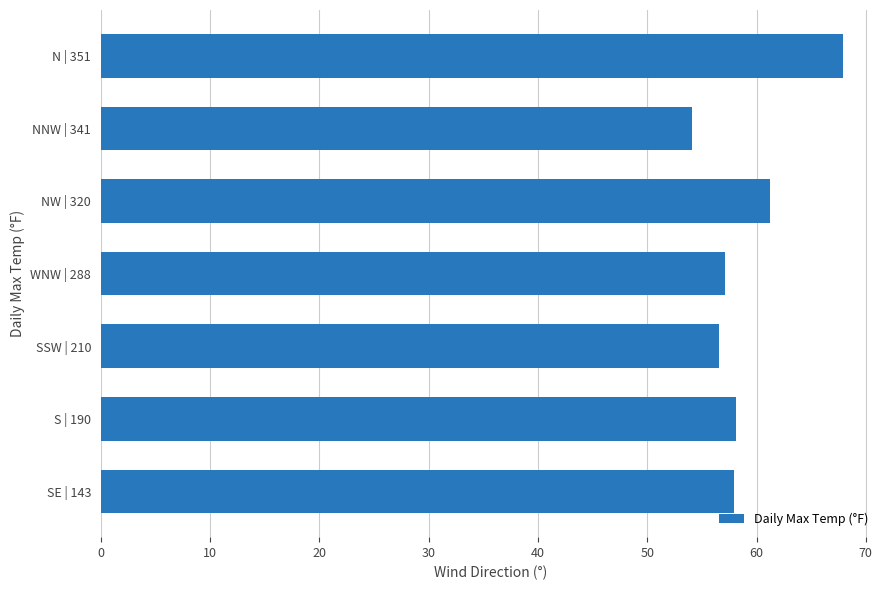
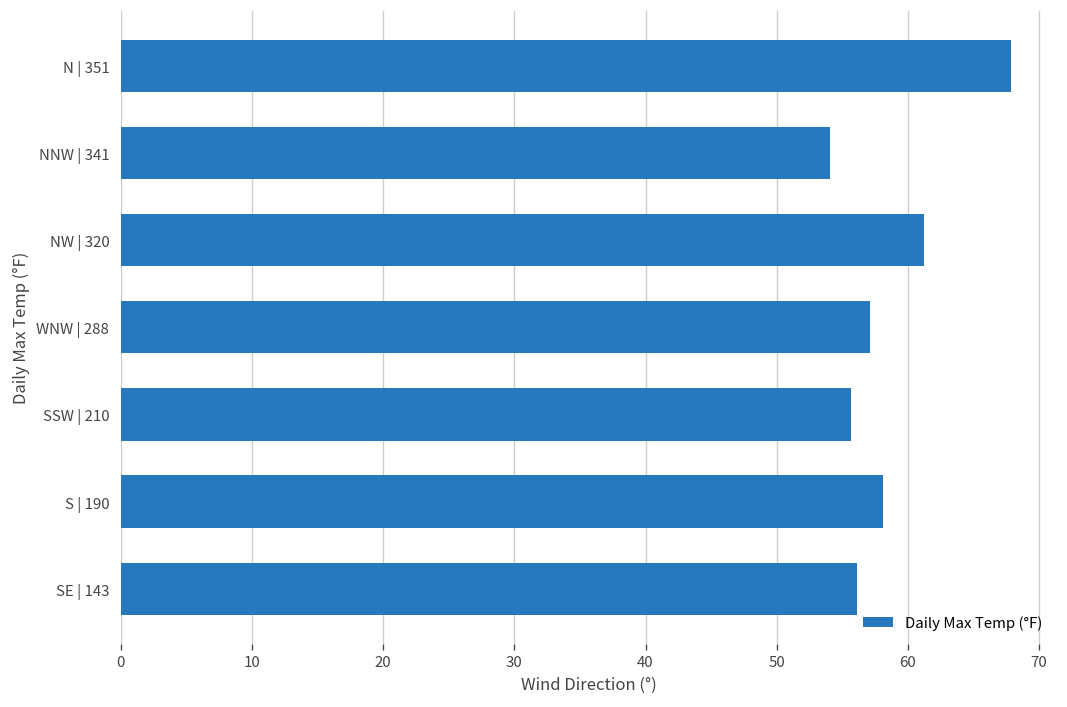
SSW | 210: 56.6 -> 55.7
SE | 143: 57.9 -> 56.1
